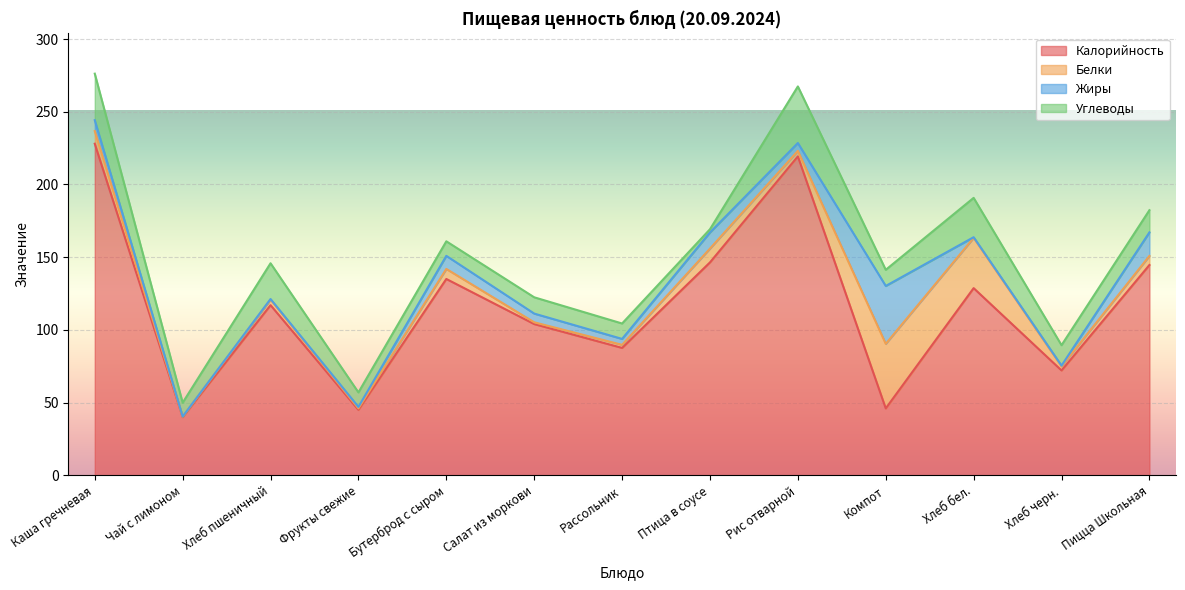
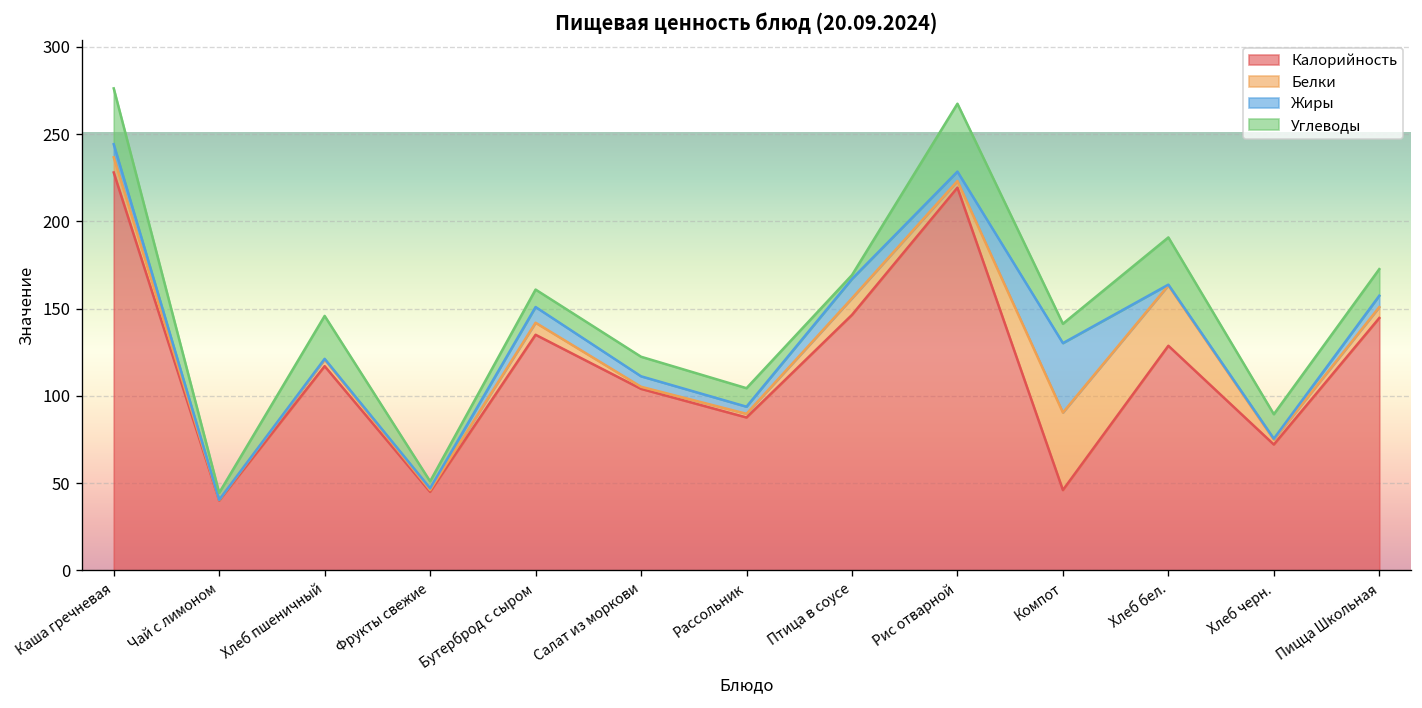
Углеводы, Чай с лимоном: 10 -> 4
Углеводы, Фрукты свежие: 10 -> 4
Жиры, Пицца Школьная: 16 -> 7
